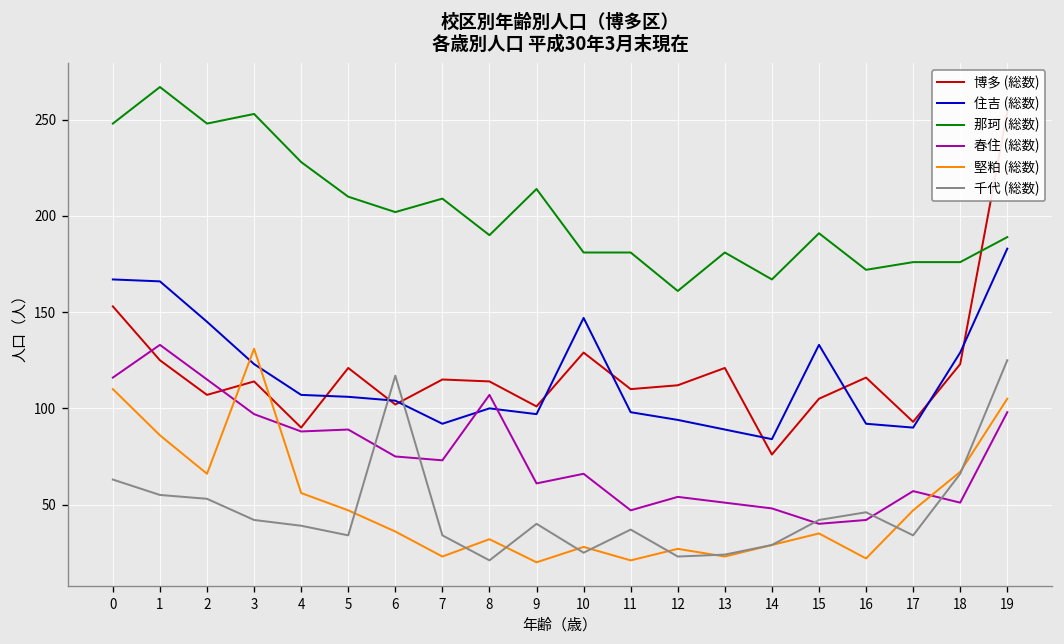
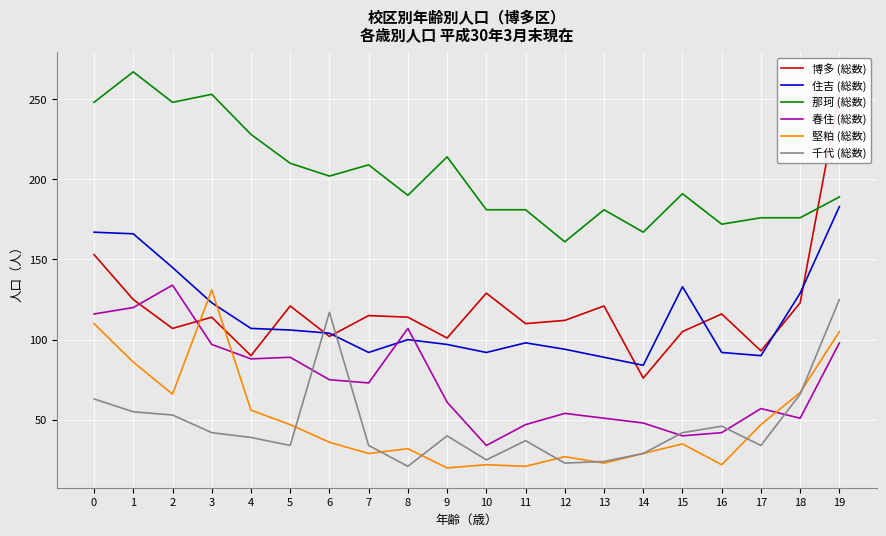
春住 (総数), 1: 133 -> 120
春住 (総数), 2: 115 -> 134
堅粕 (総数), 7: 23 -> 29
住吉 (総数), 10: 147 -> 92
春住 (総数), 10: 66 -> 34
堅粕 (総数), 10: 28 -> 22
